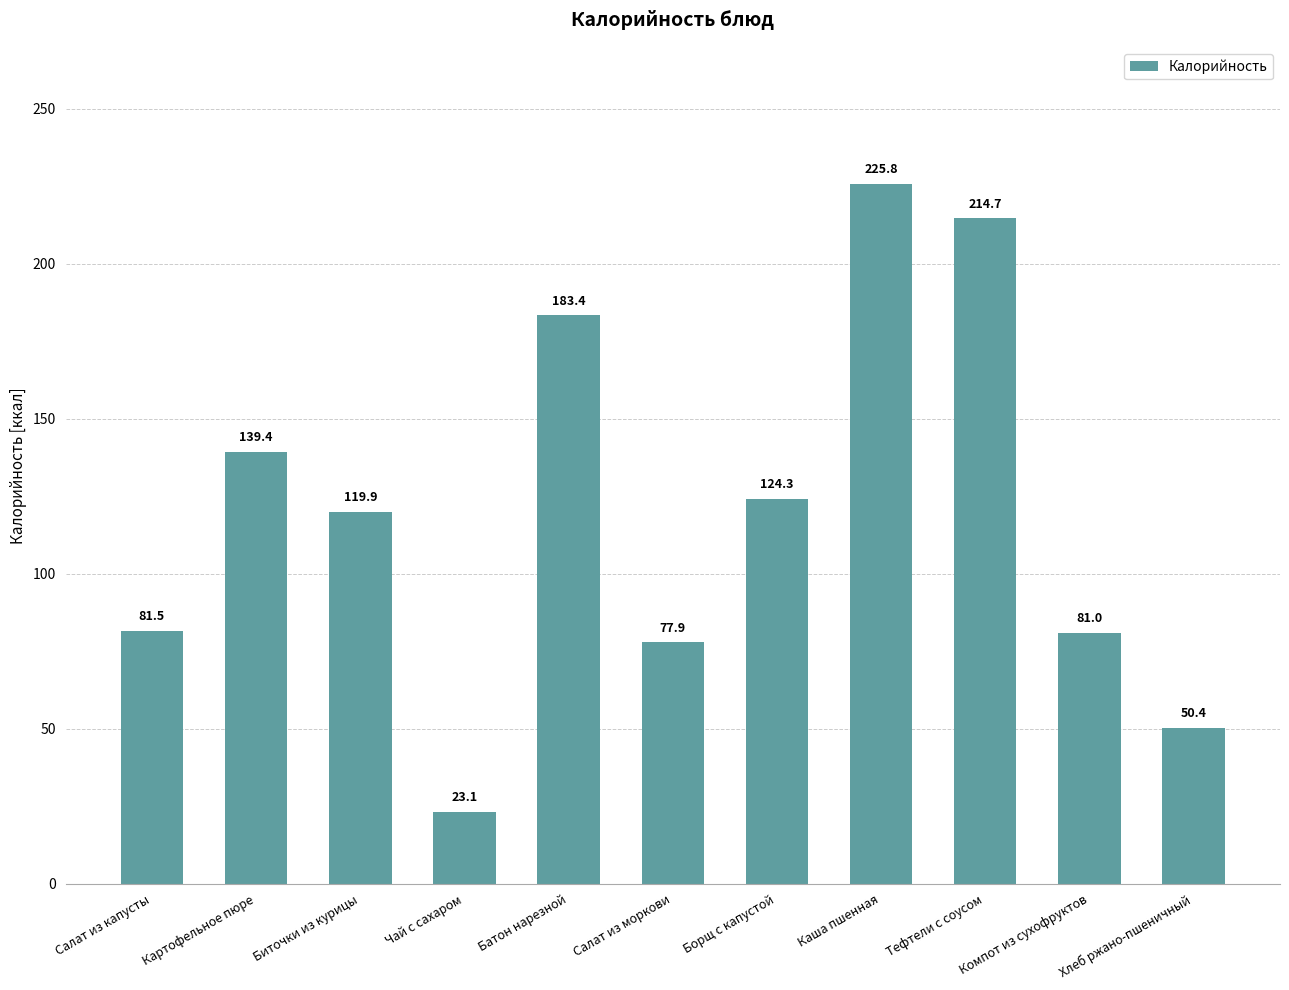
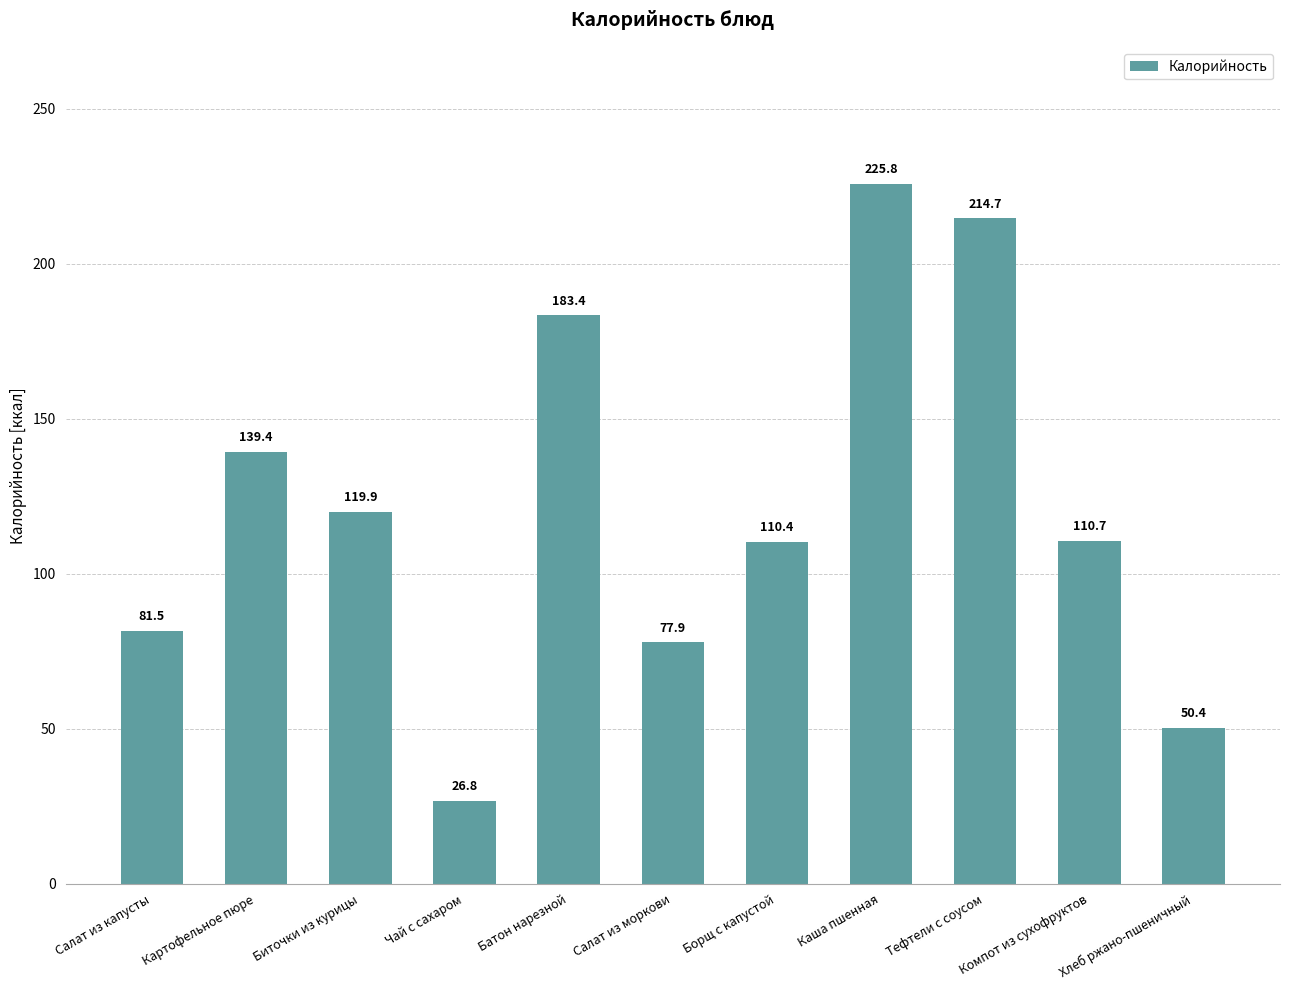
Чай с сахаром: 23.1 -> 26.8
Борщ с капустой: 124.3 -> 110.4
Компот из сухофруктов: 81.0 -> 110.7
